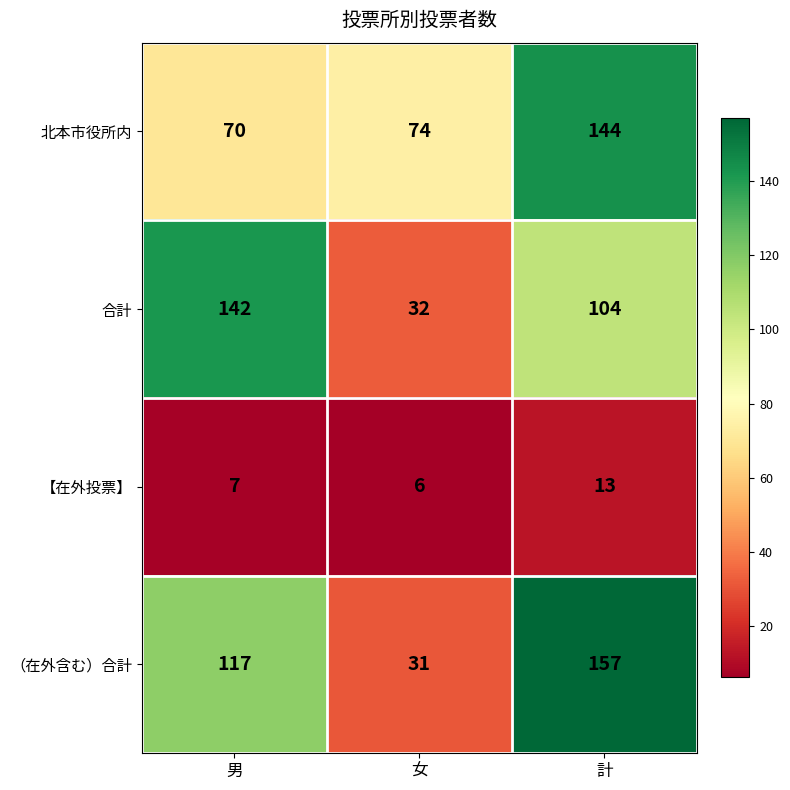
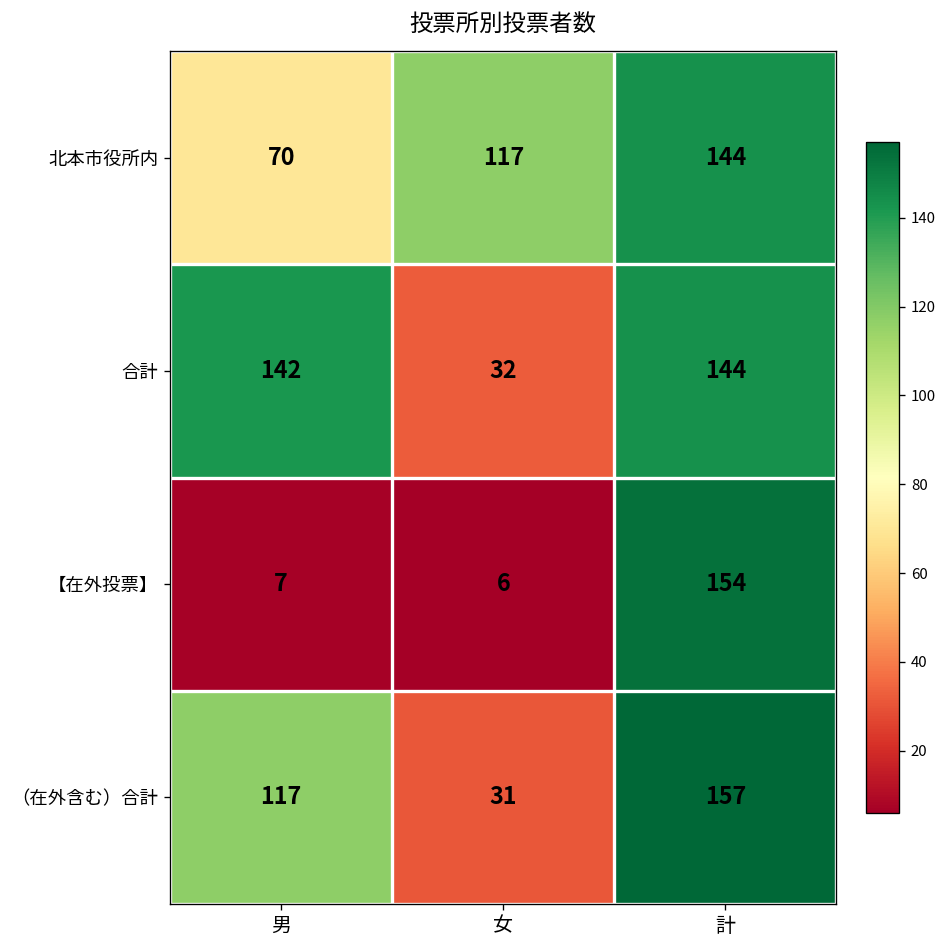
北本市役所内, 女: 74 -> 117
合計, 計: 104 -> 144
【在外投票】, 計: 13 -> 154
